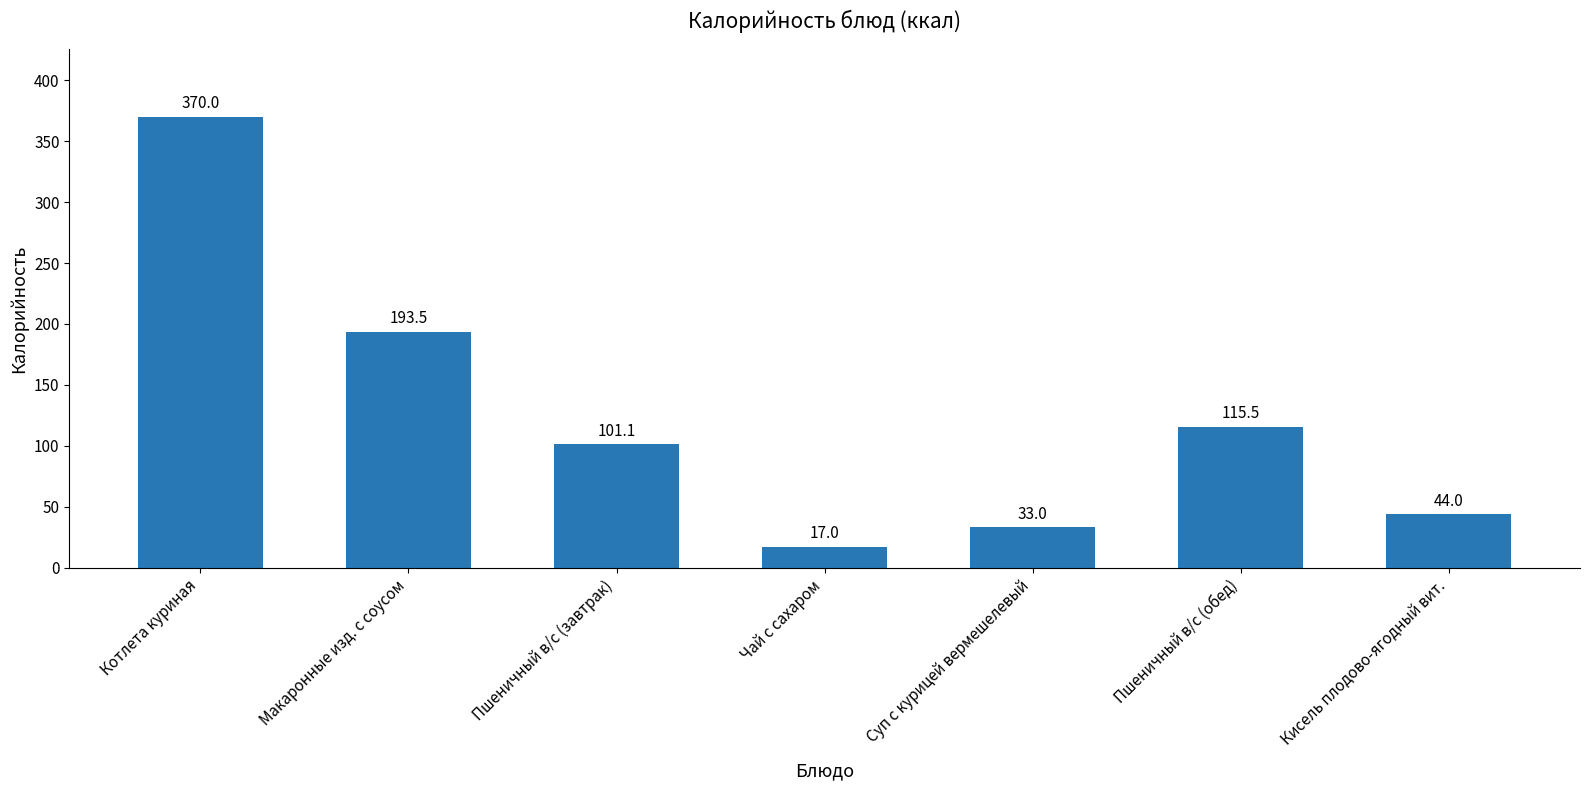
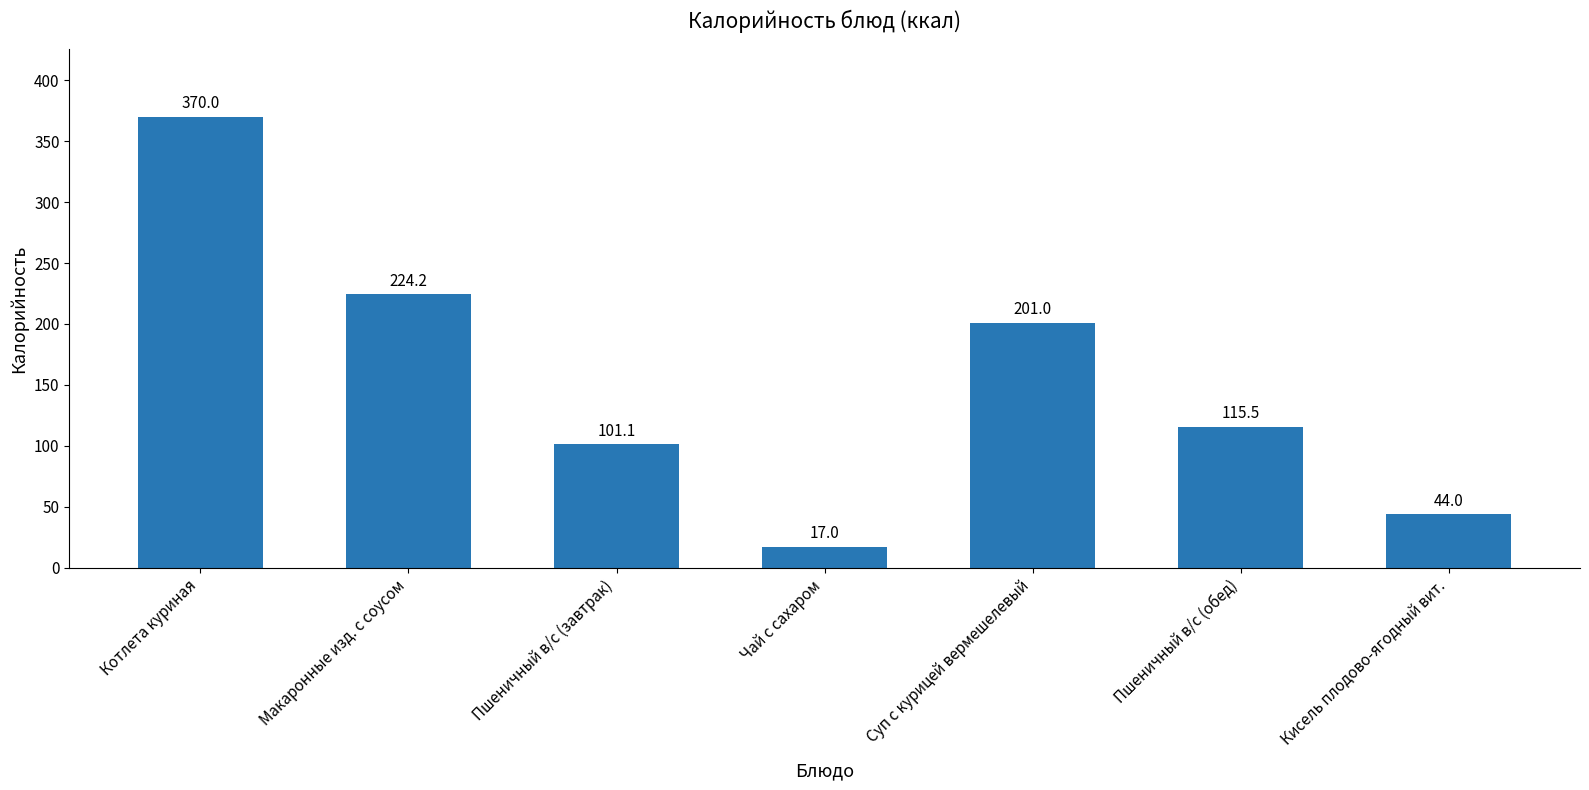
Макаронные изд. с соусом: 193.5 -> 224.2
Суп с курицей вермешелевый: 33.0 -> 201.0
